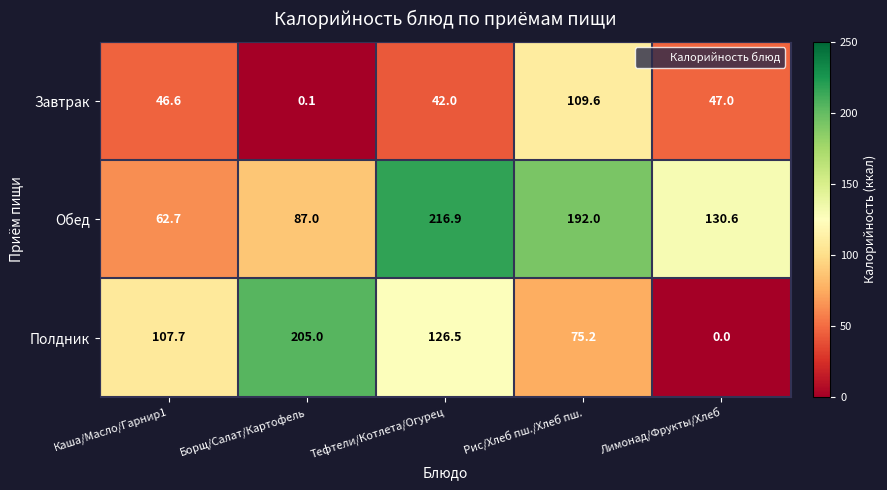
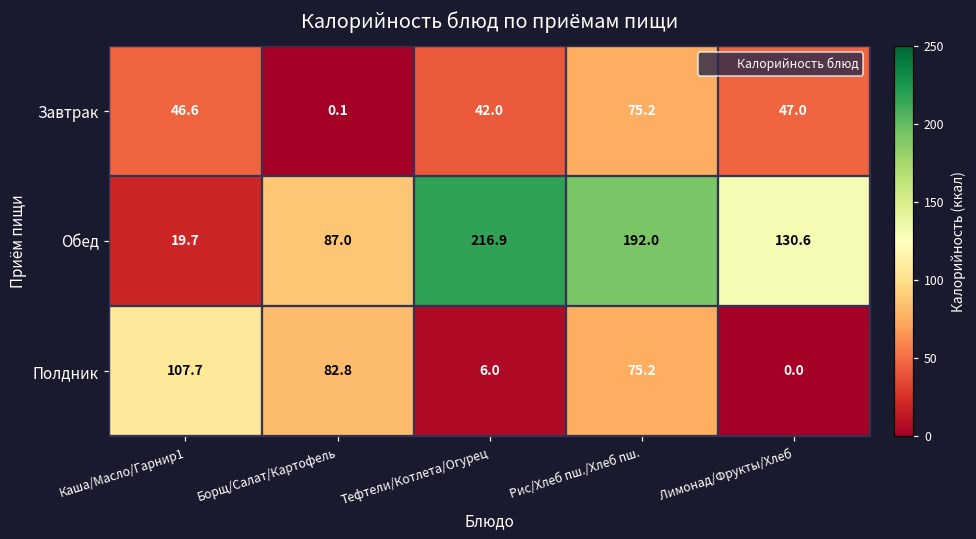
Завтрак, Рис/Хлеб пш./Хлеб пш.: 109.6 -> 75.2
Обед, Каша/Масло/Гарнир1: 62.7 -> 19.7
Полдник, Борщ/Салат/Картофель: 205.0 -> 82.8
Полдник, Тефтели/Котлета/Огурец: 126.5 -> 6.0
